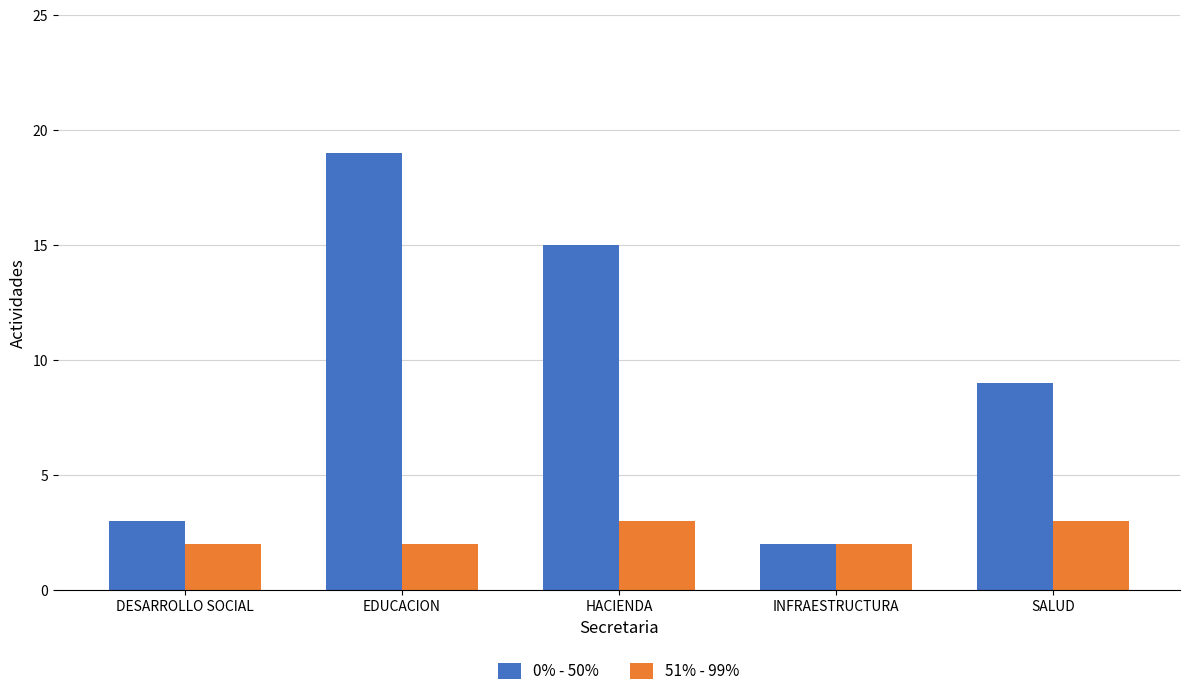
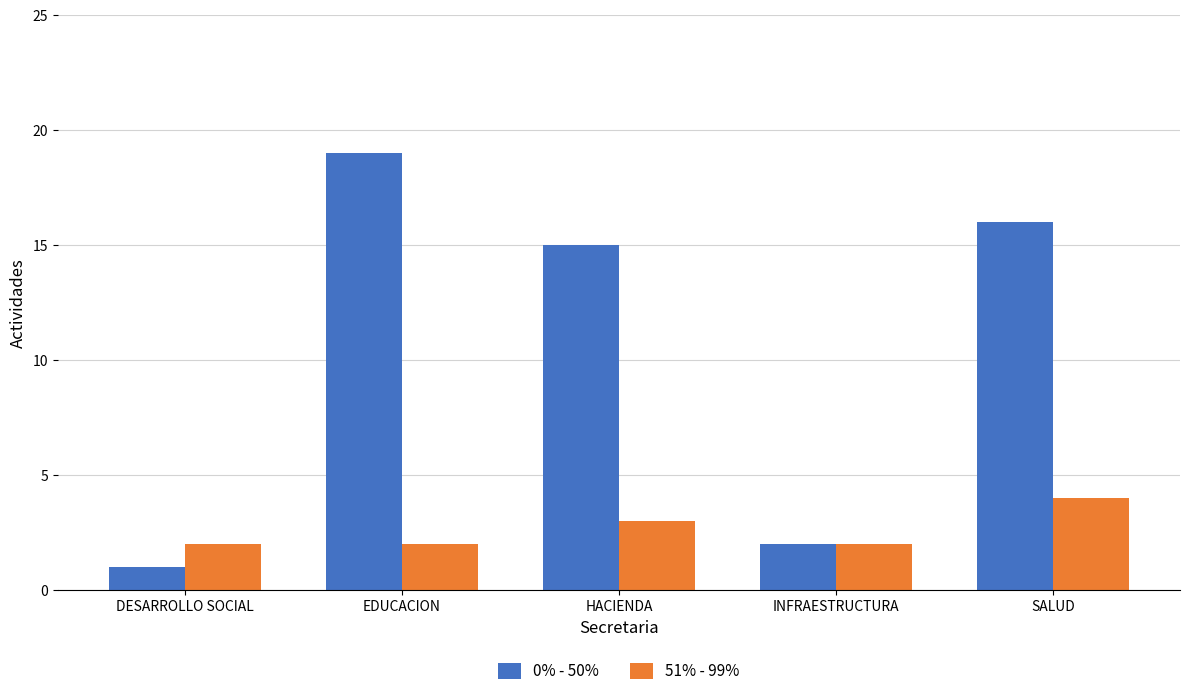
0% - 50%, DESARROLLO SOCIAL: 3 -> 1
0% - 50%, SALUD: 9 -> 16
51% - 99%, SALUD: 3 -> 4
